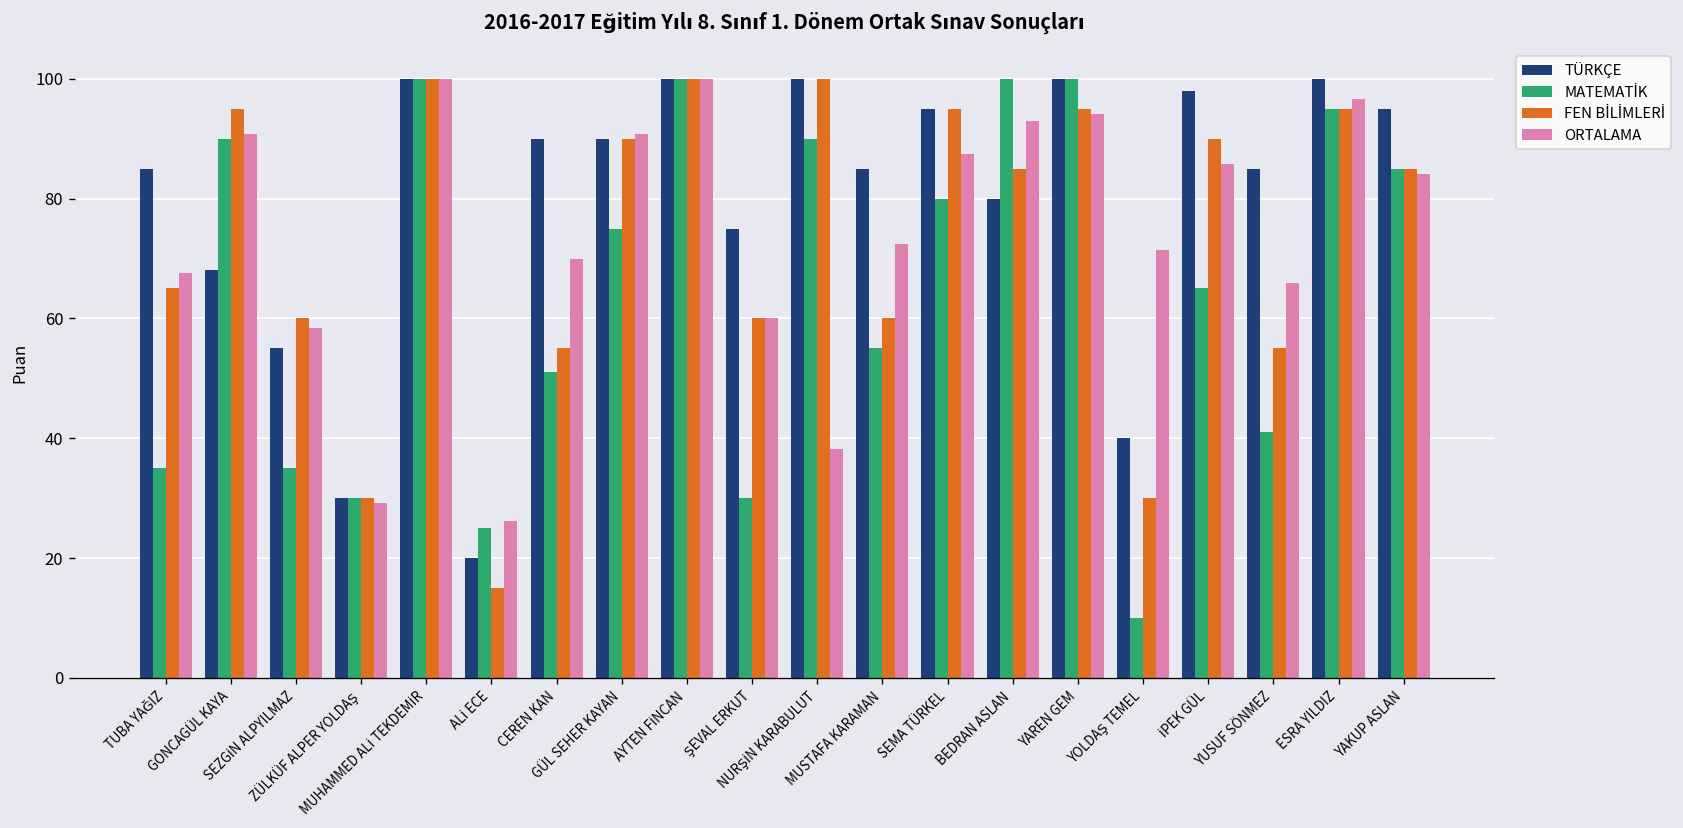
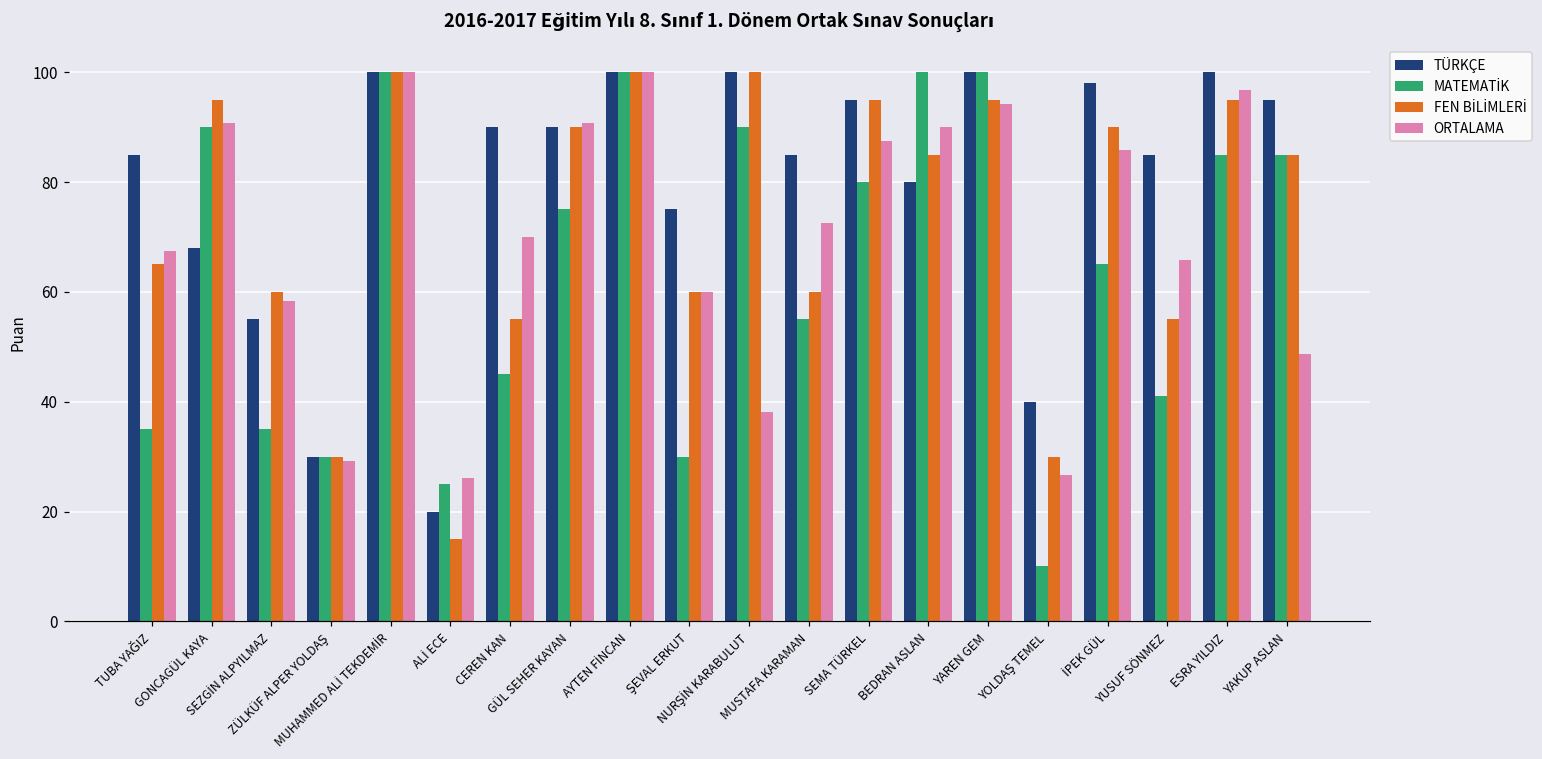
MATEMATİK, CEREN KAN: 51 -> 45
ORTALAMA, BEDRAN ASLAN: 93 -> 90
ORTALAMA, YOLDAŞ TEMEL: 71 -> 27
MATEMATİK, ESRA YILDIZ: 95 -> 85
ORTALAMA, YAKUP ASLAN: 84 -> 49
